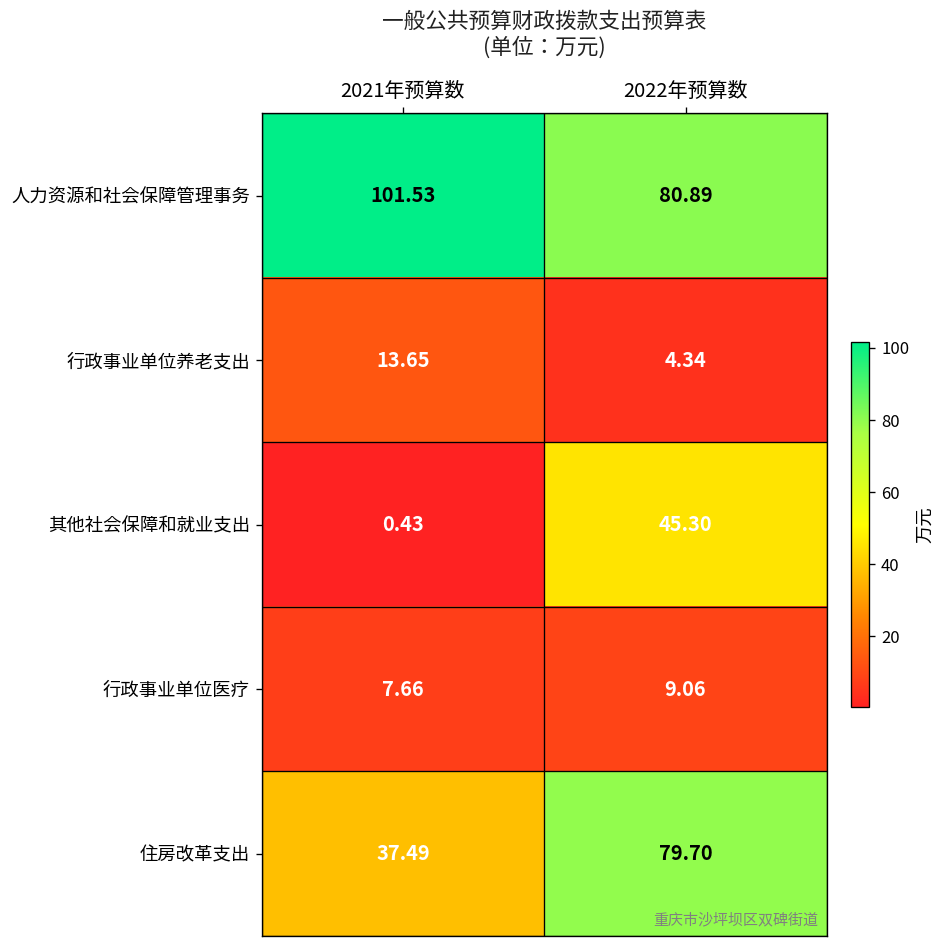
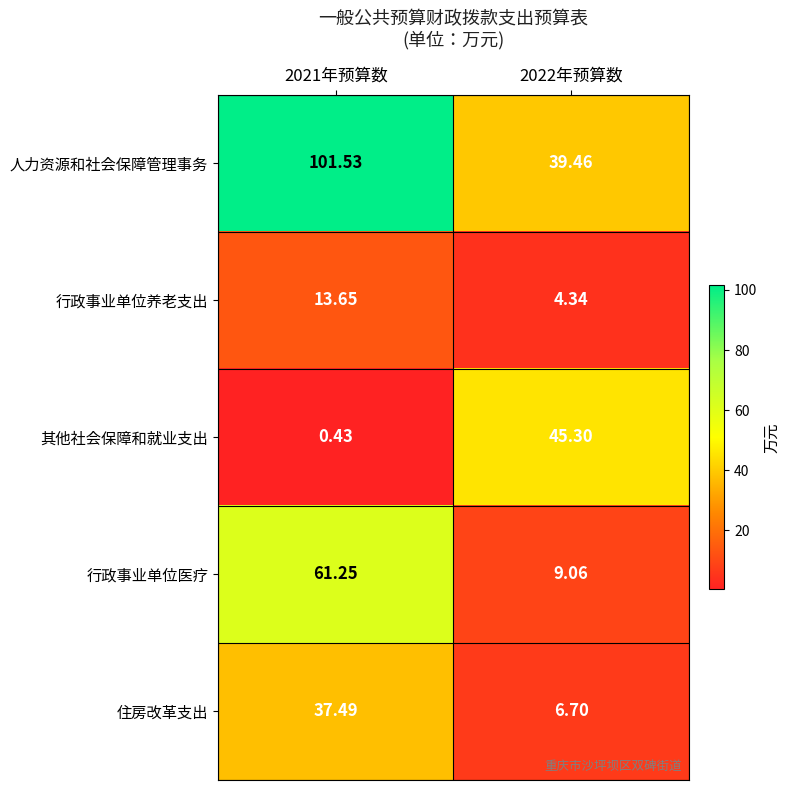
人力资源和社会保障管理事务, 2022年预算数: 80.89 -> 39.46
行政事业单位医疗, 2021年预算数: 7.66 -> 61.25
住房改革支出, 2022年预算数: 79.70 -> 6.70
